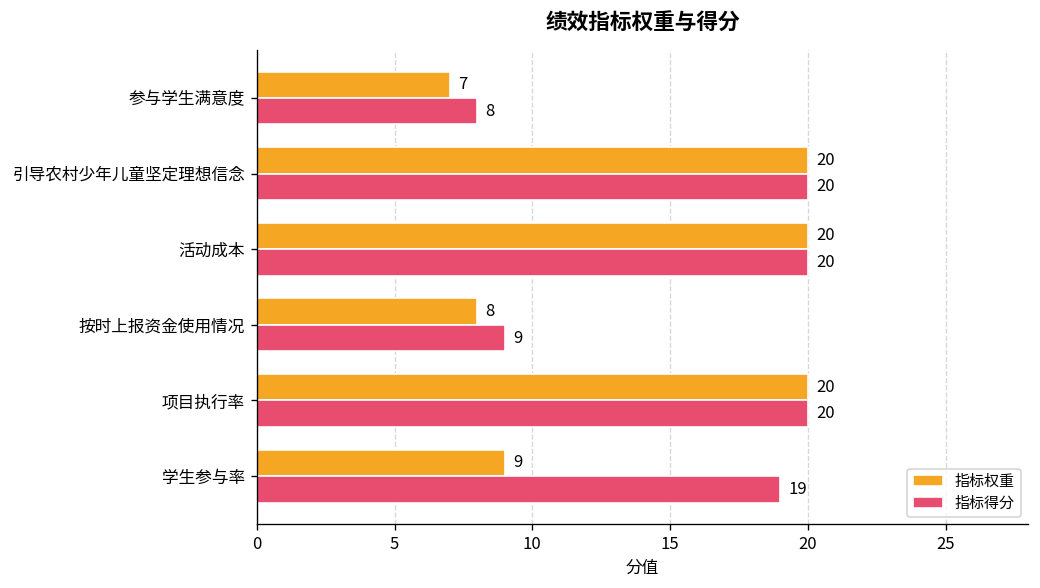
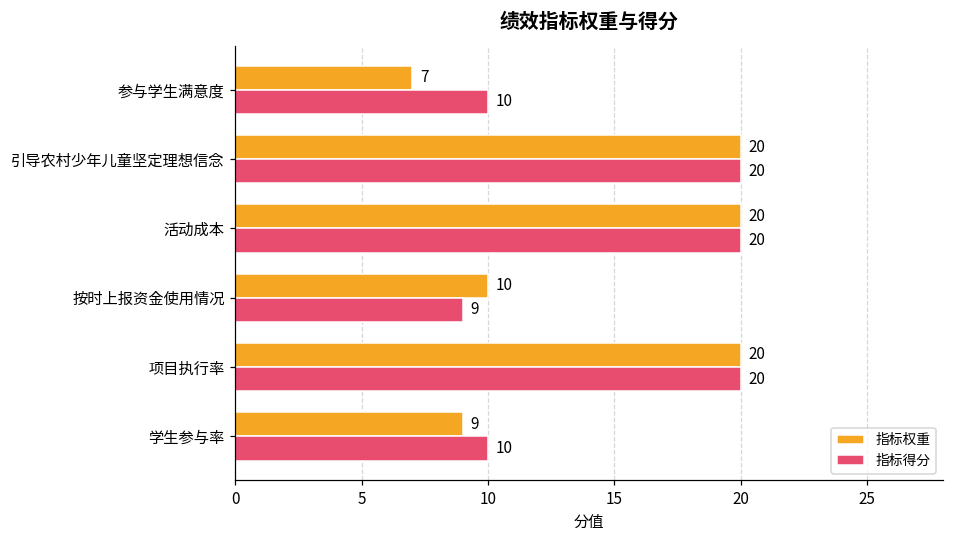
指标得分, 参与学生满意度: 8 -> 10
指标权重, 按时上报资金使用情况: 8 -> 10
指标得分, 学生参与率: 19 -> 10
